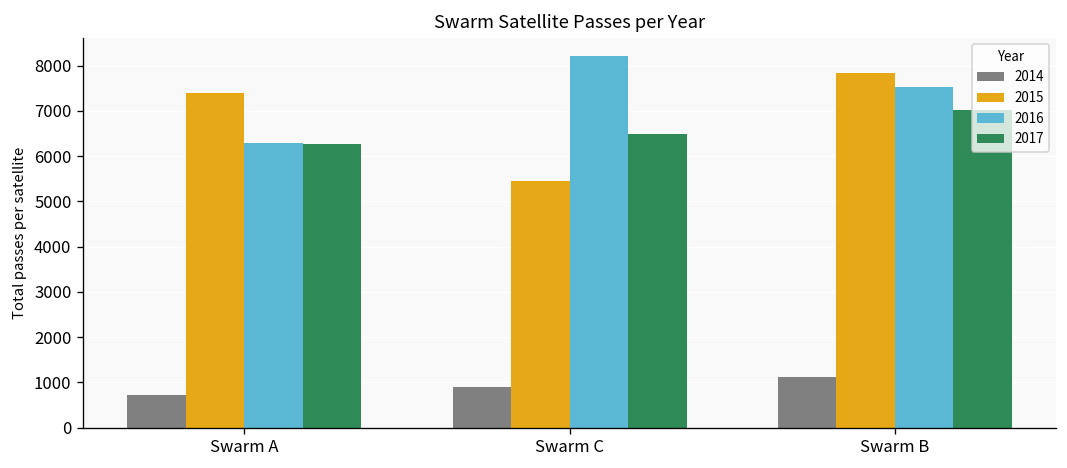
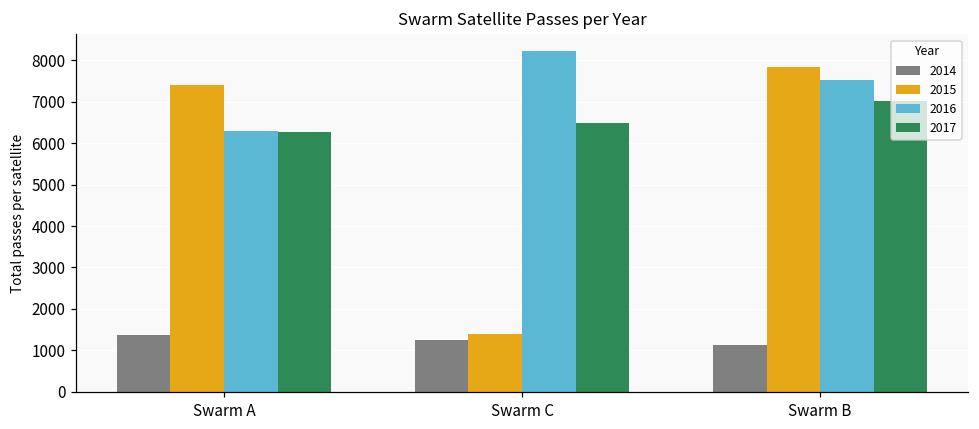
2014, Swarm A: 700 -> 1400
2014, Swarm C: 900 -> 1300
2015, Swarm C: 5400 -> 1400
